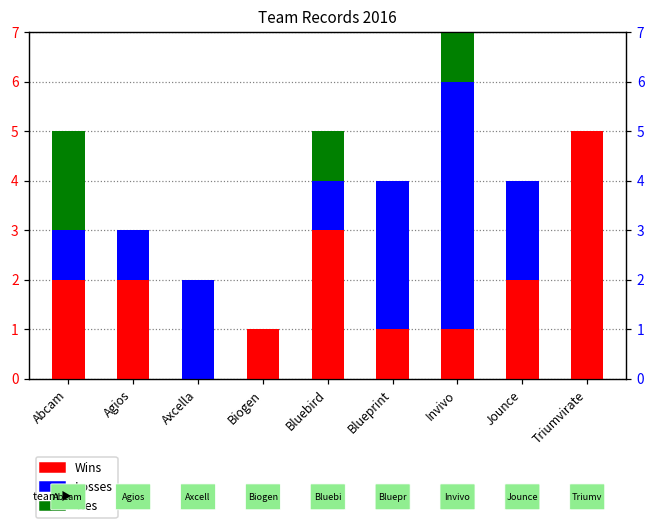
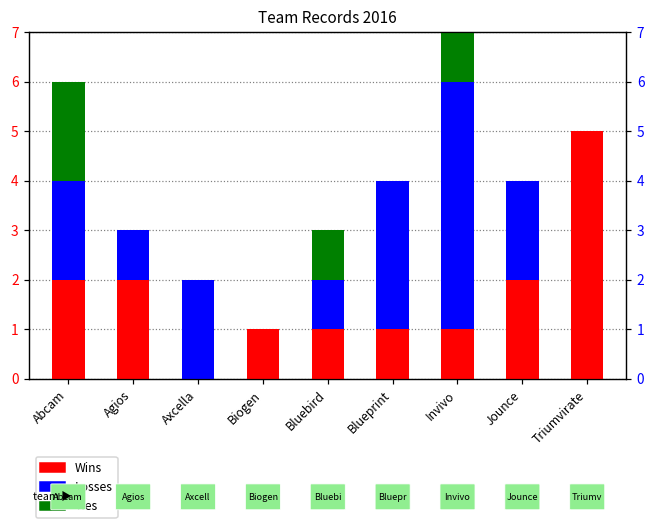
Losses, Abcam: 1 -> 2
Wins, Bluebird: 3 -> 1
